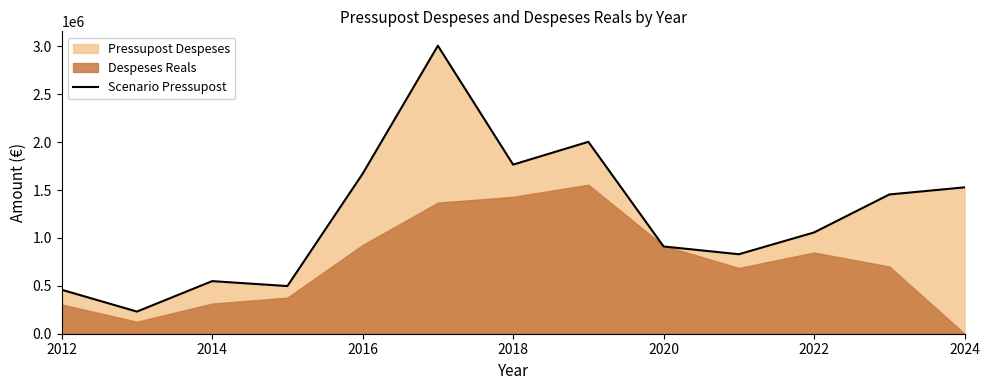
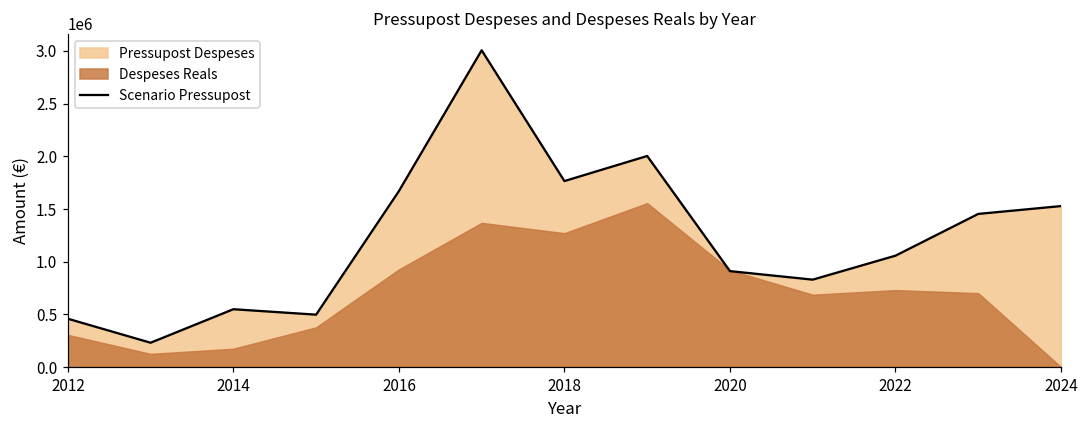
Despeses Reals, 2014: 300000 -> 200000
Despeses Reals, 2018: 1400000 -> 1300000
Despeses Reals, 2022: 800000 -> 700000
